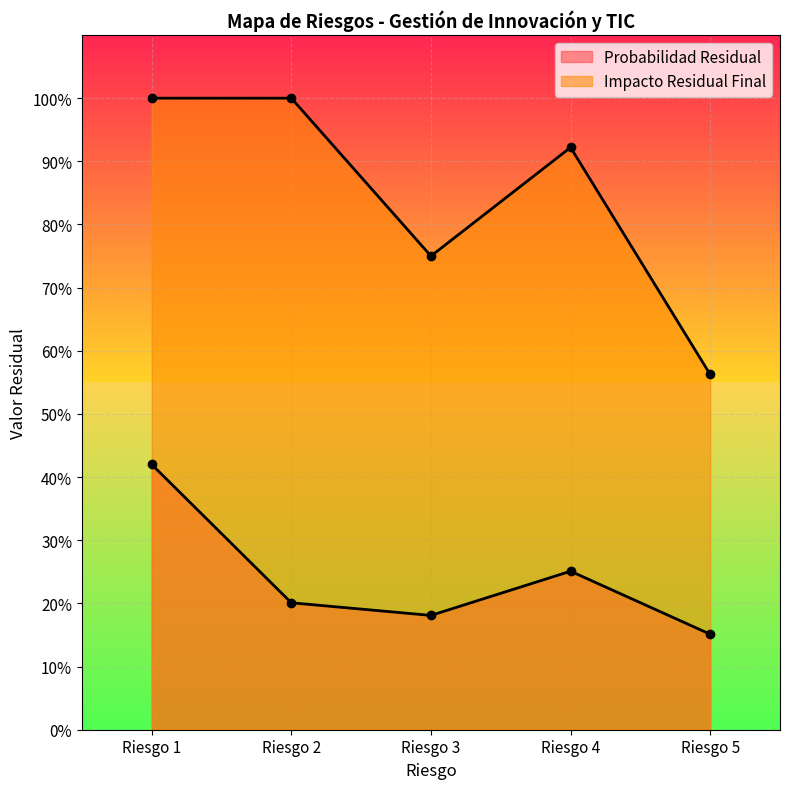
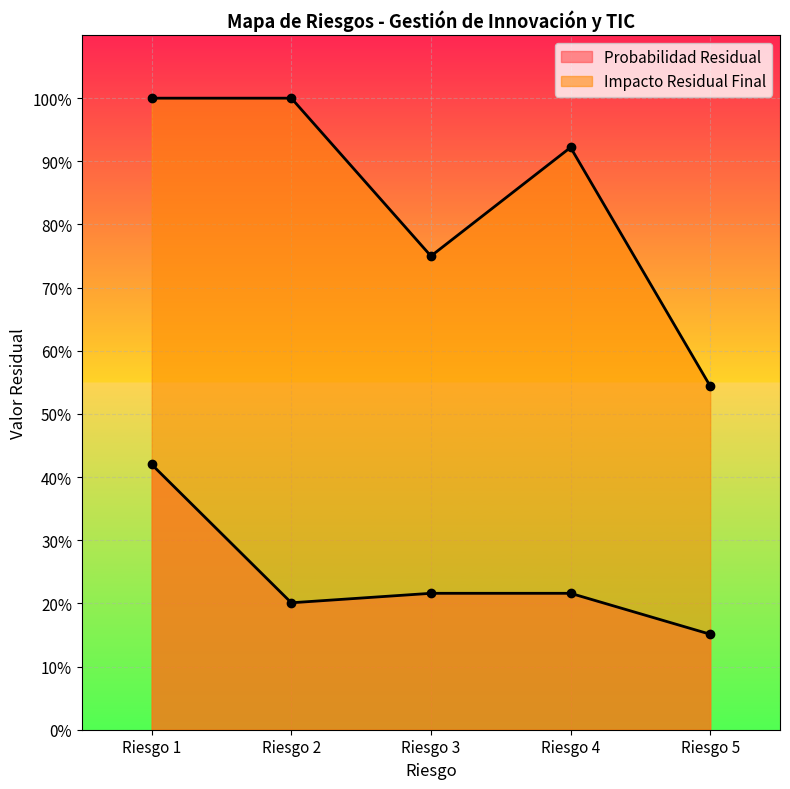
Probabilidad Residual, Riesgo 3: 18% -> 22%
Probabilidad Residual, Riesgo 4: 25% -> 22%
Impacto Residual Final, Riesgo 5: 56% -> 54%
